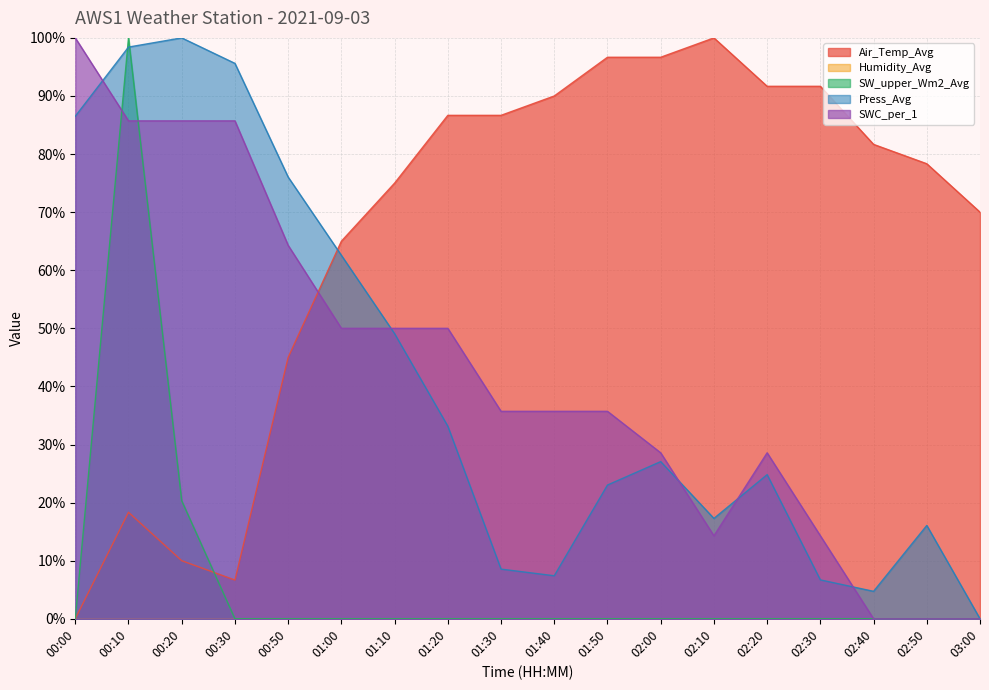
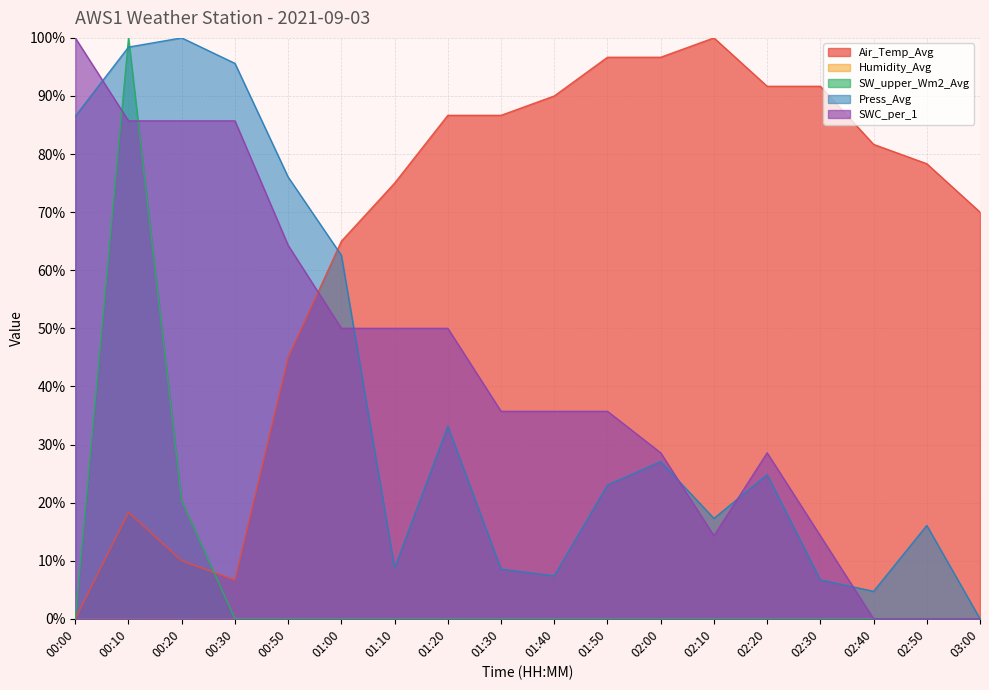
Press_Avg, 01:10: 49% -> 9%
